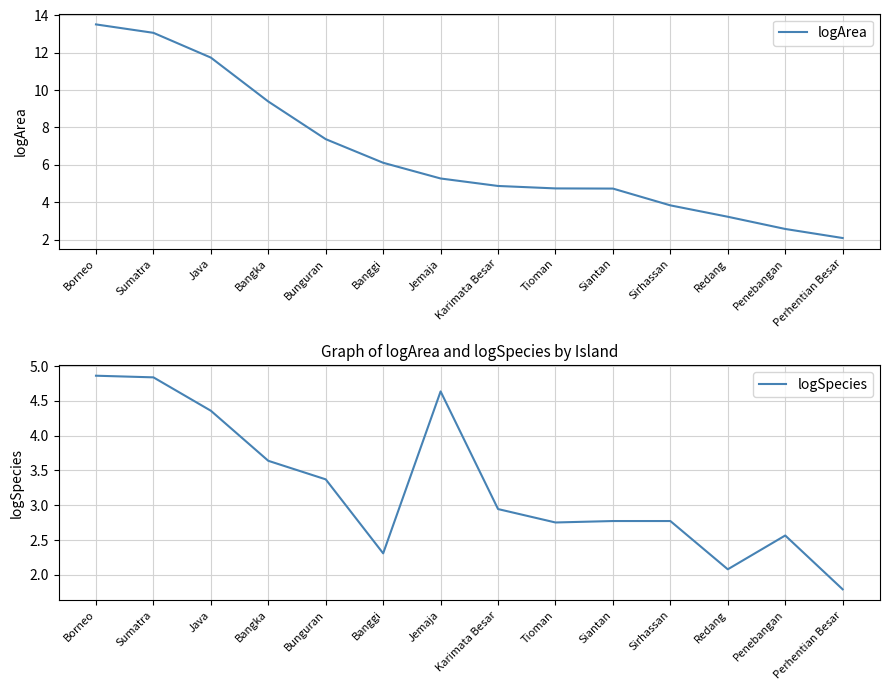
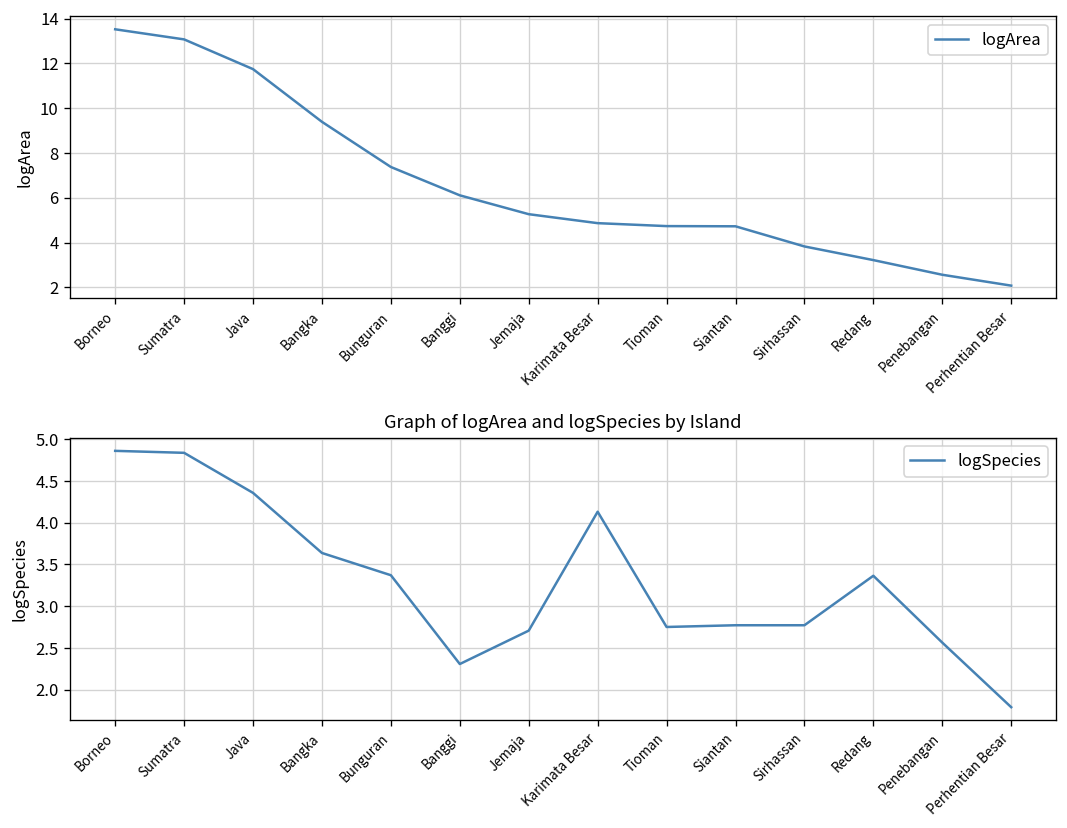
Graph of logArea and logSpecies by Island, Jemaja: 4.6 -> 2.7
Graph of logArea and logSpecies by Island, Karimata Besar: 2.9 -> 4.1
Graph of logArea and logSpecies by Island, Redang: 2.1 -> 3.4
